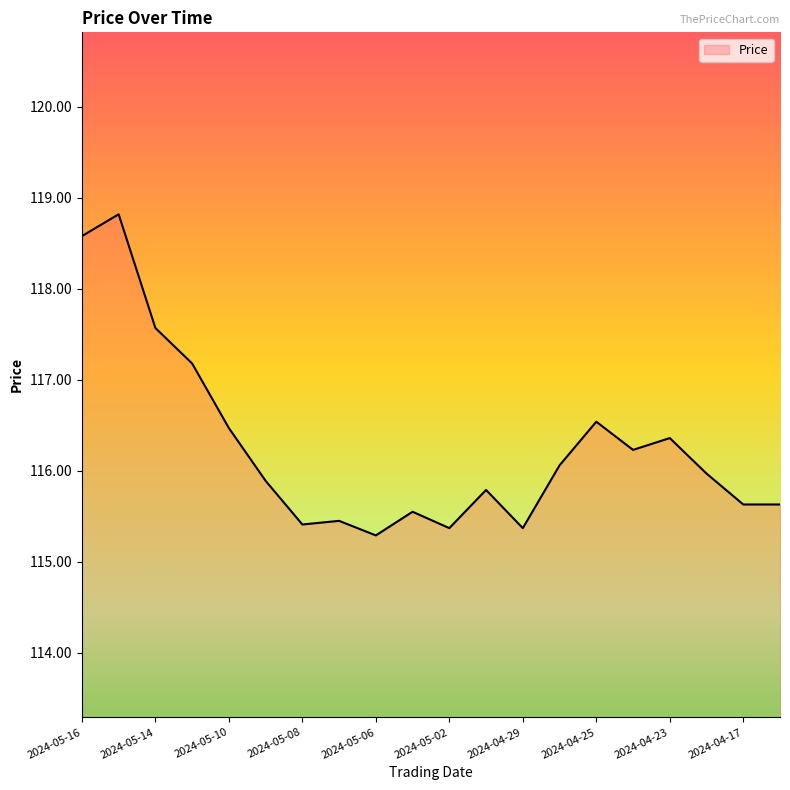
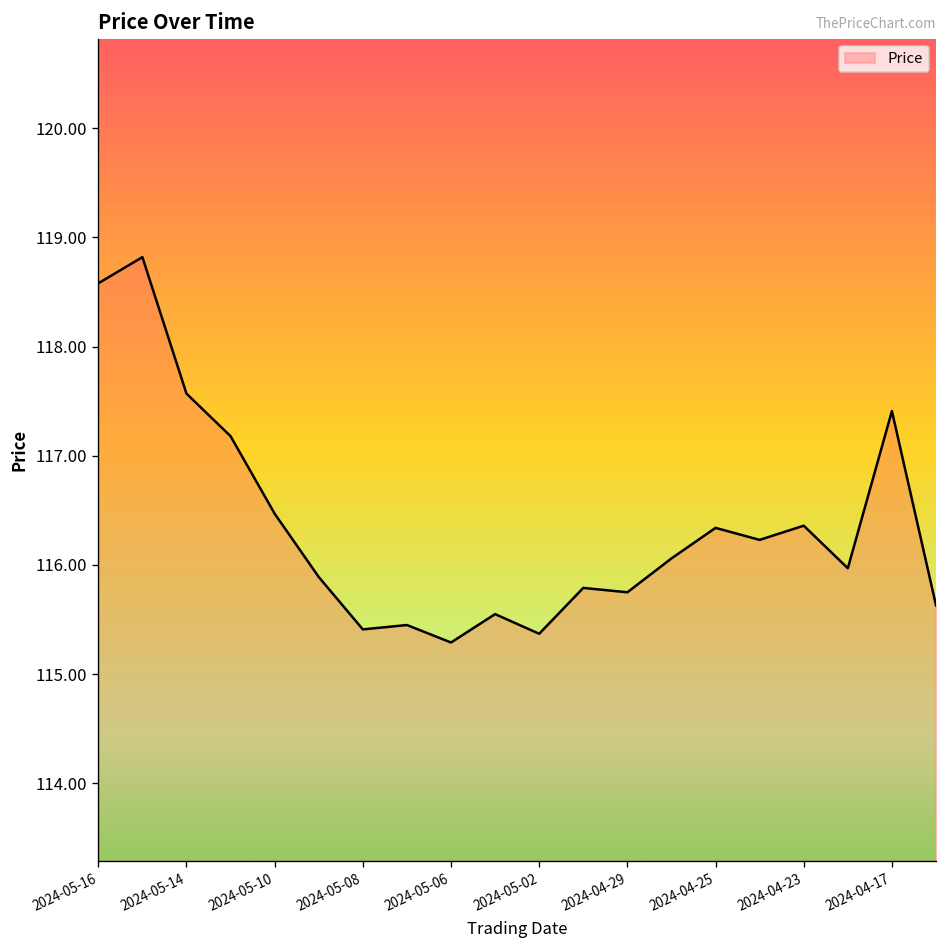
2024-04-29: 115.4 -> 115.8
2024-04-25: 116.5 -> 116.3
2024-04-17: 115.6 -> 117.4
